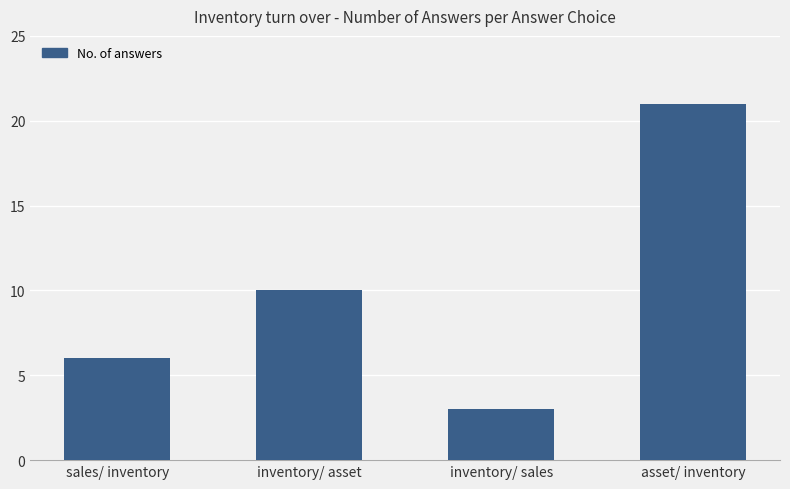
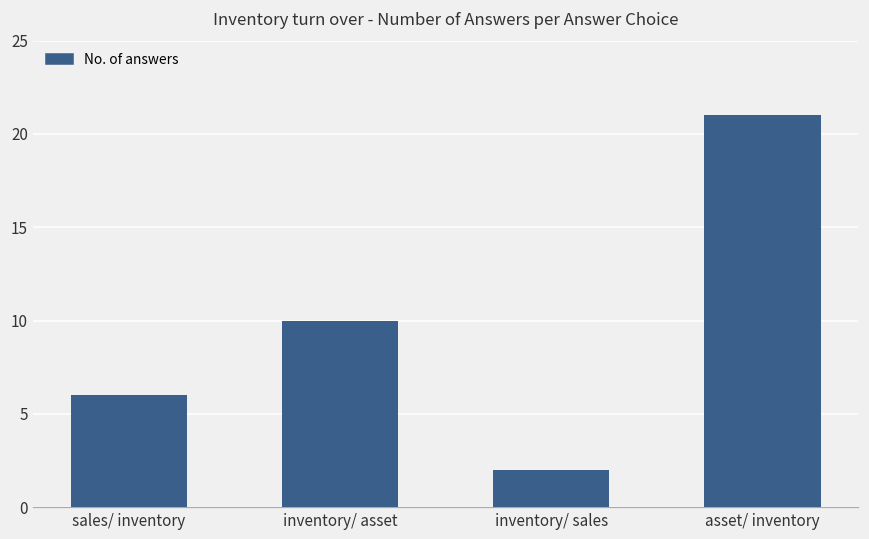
inventory/ sales: 3 -> 2
